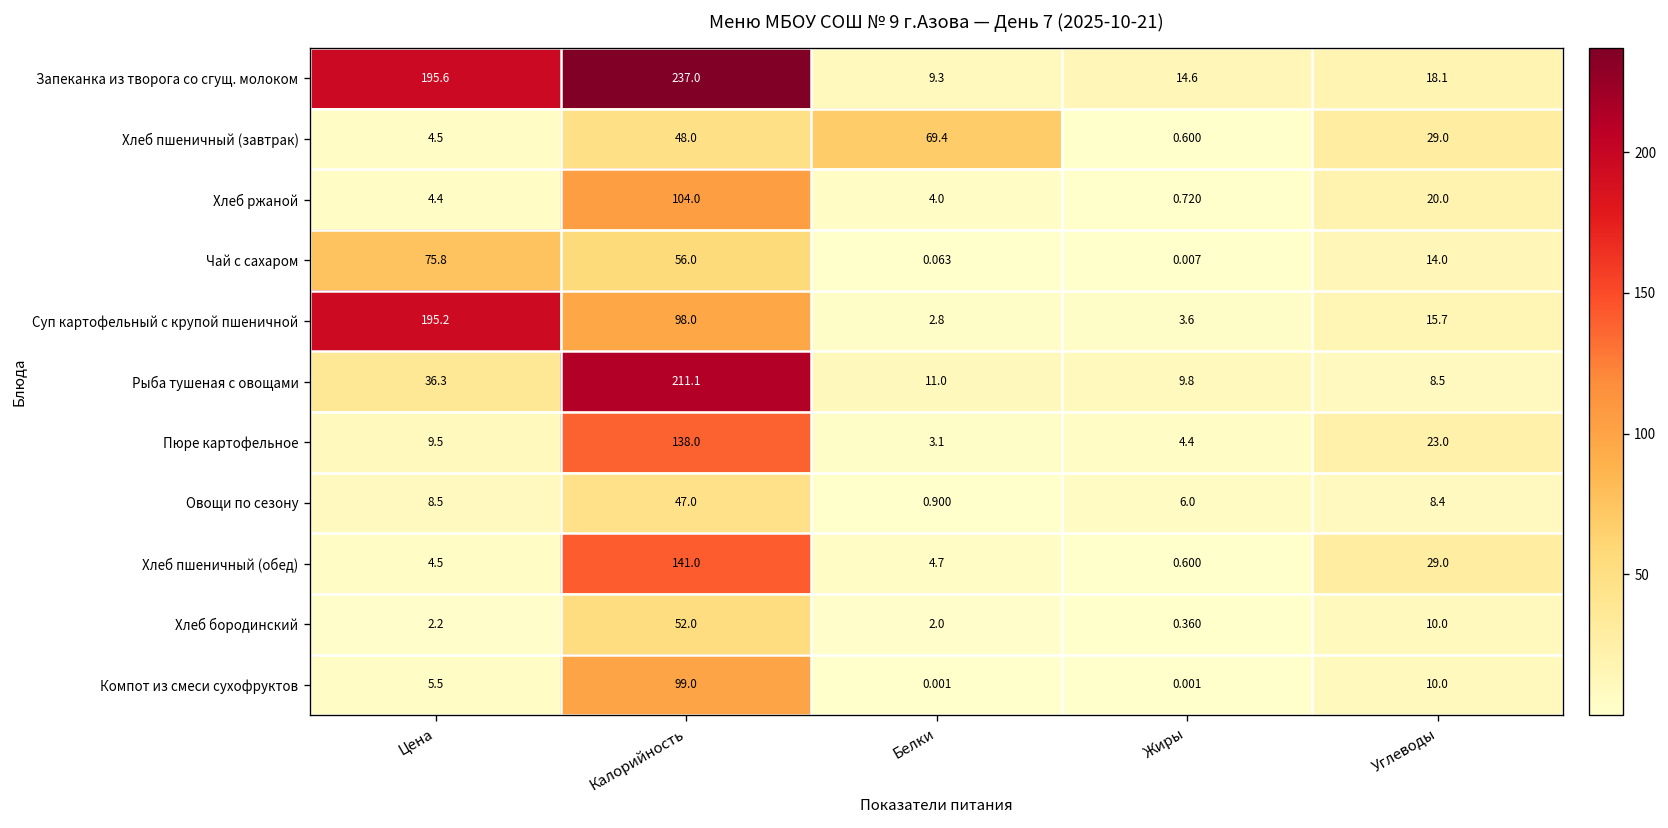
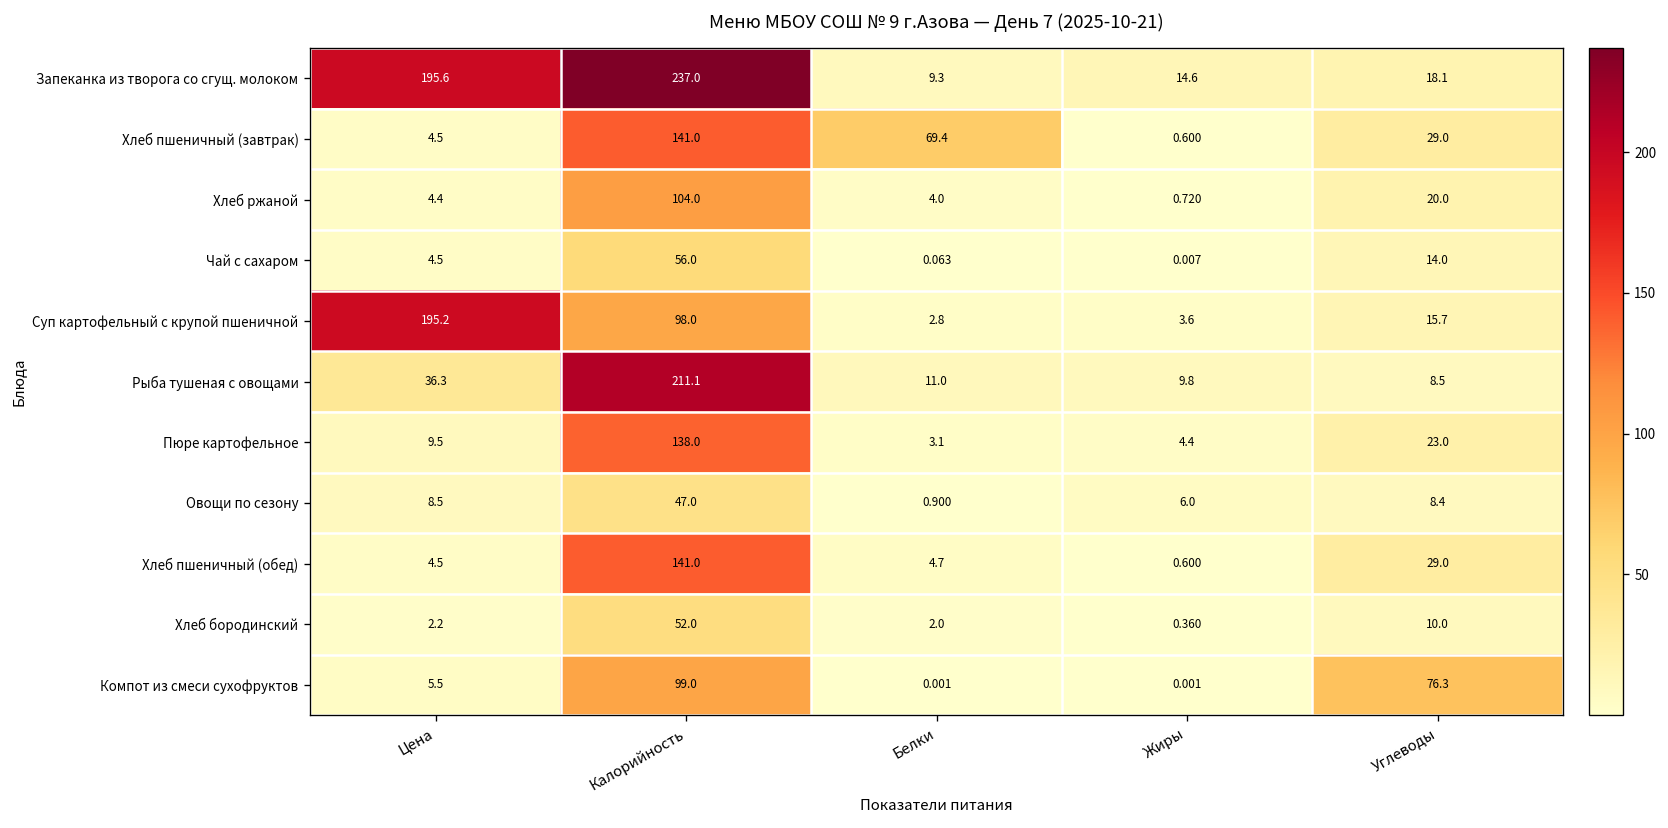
Хлеб пшеничный (завтрак), Калорийность: 48.0 -> 141.0
Чай с сахаром, Цена: 75.8 -> 4.5
Компот из смеси сухофруктов, Углеводы: 10.0 -> 76.3
